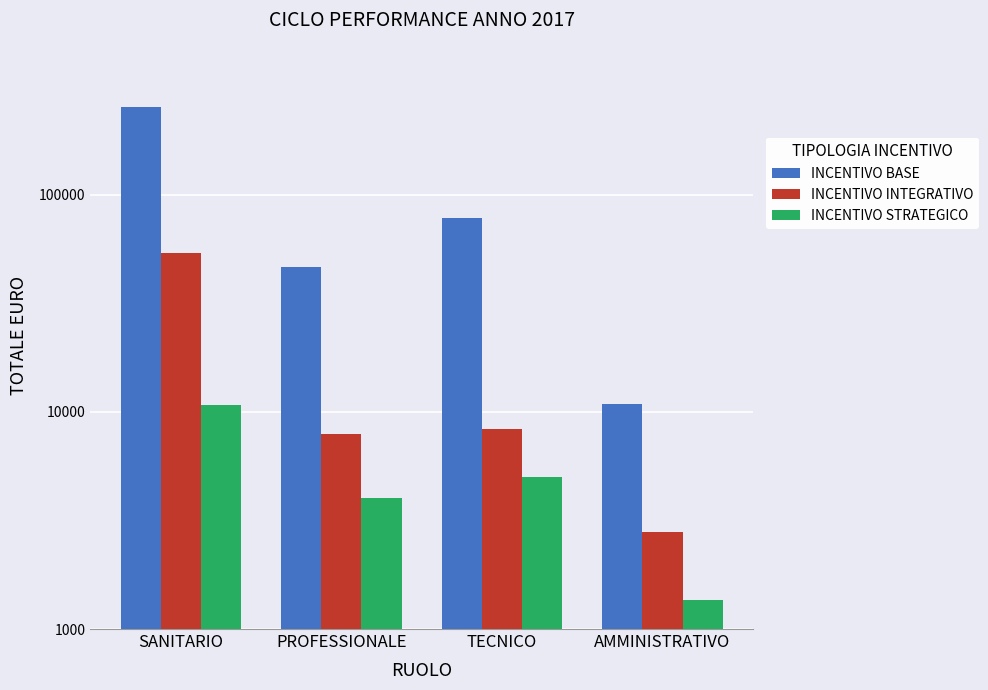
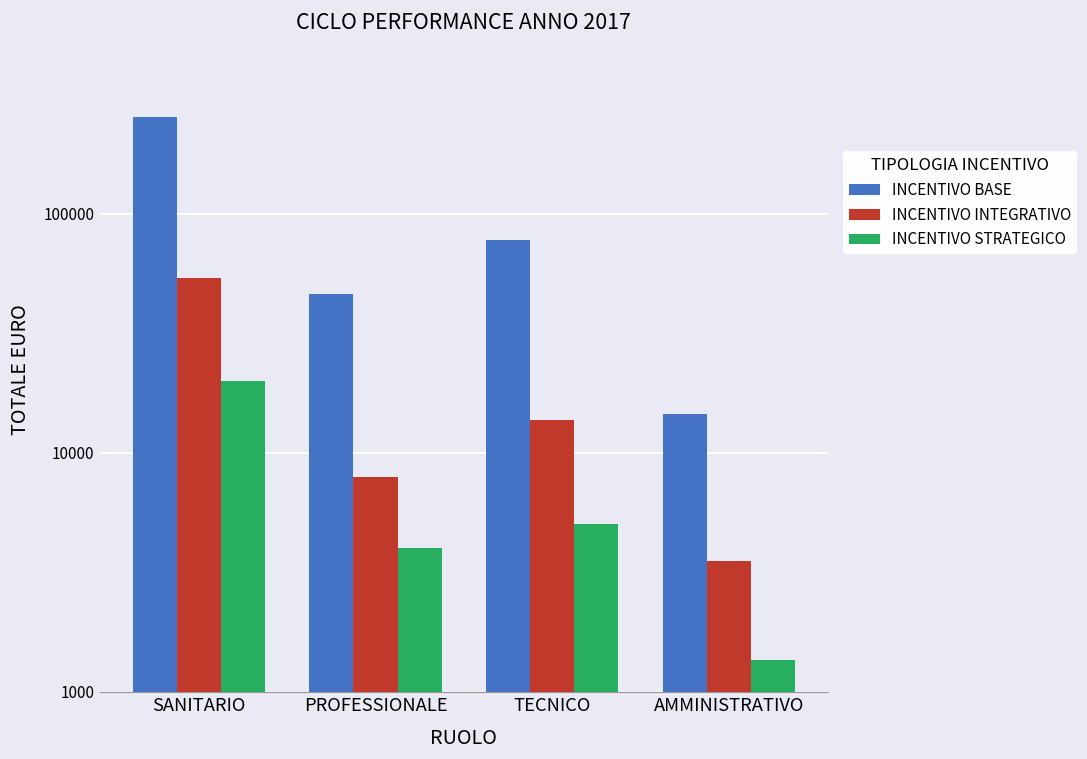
INCENTIVO STRATEGICO, SANITARIO: 11000 -> 20000
INCENTIVO INTEGRATIVO, TECNICO: 8400 -> 14000
INCENTIVO BASE, AMMINISTRATIVO: 11000 -> 15000
INCENTIVO INTEGRATIVO, AMMINISTRATIVO: 2800 -> 3500
